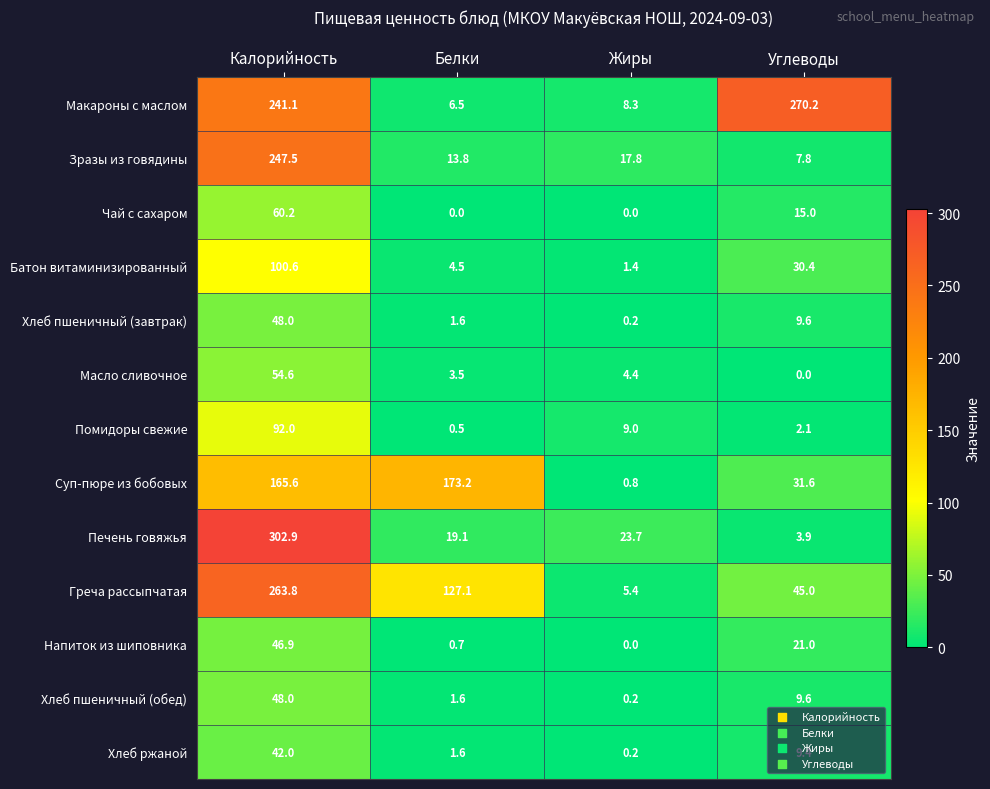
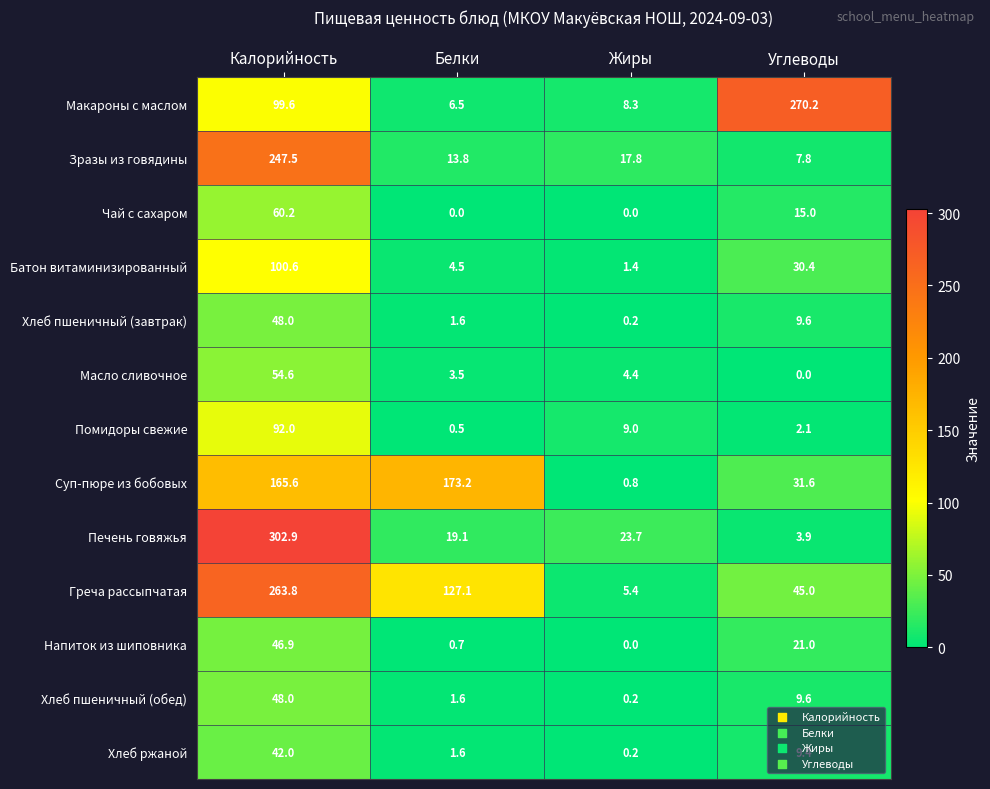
Макароны с маслом, Калорийность: 241.1 -> 99.6
